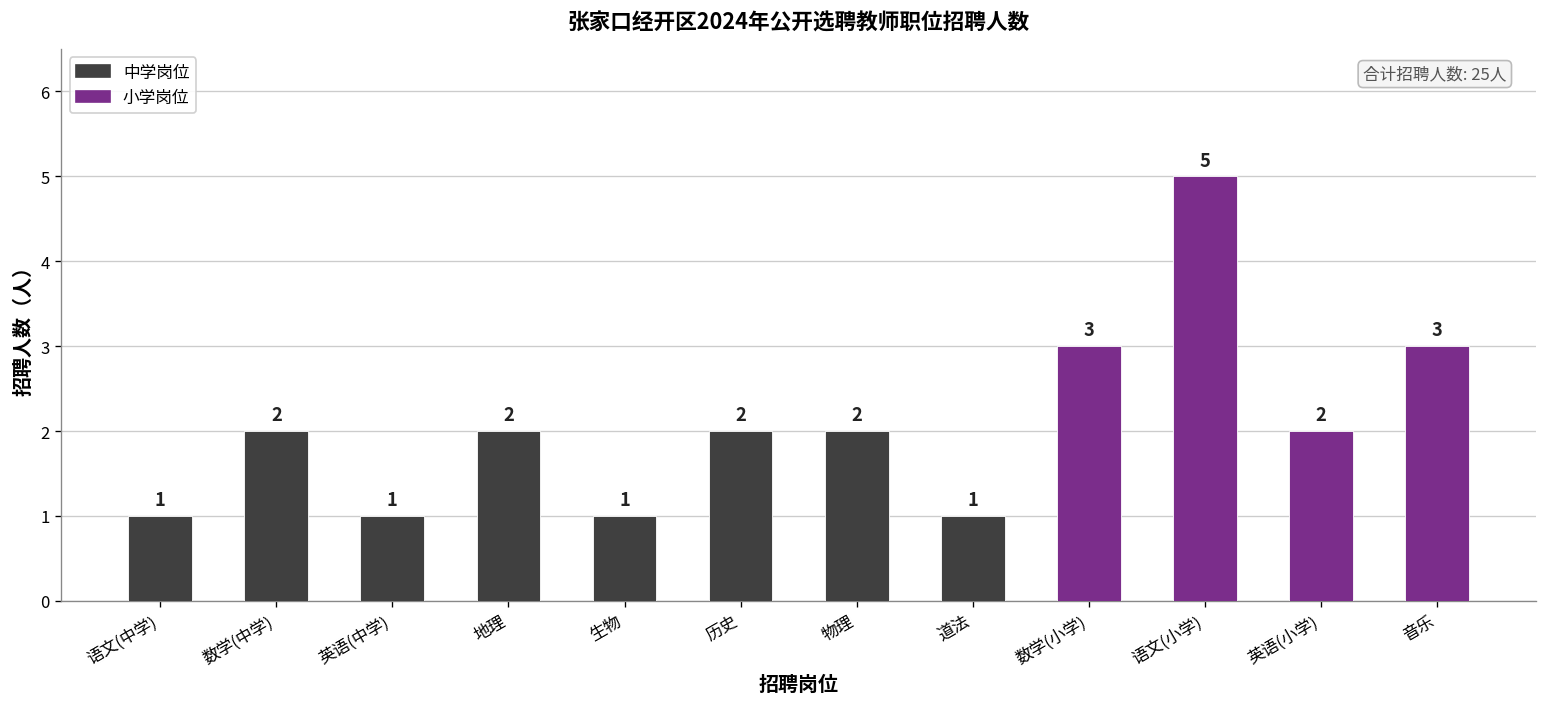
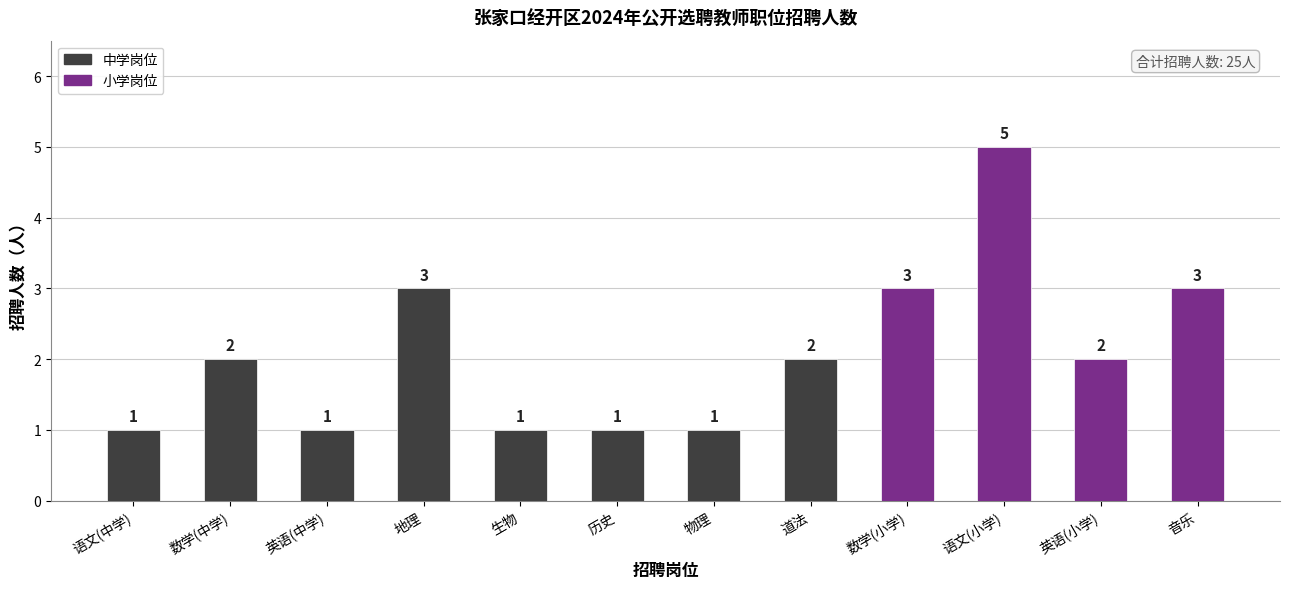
地理: 2 -> 3
历史: 2 -> 1
物理: 2 -> 1
道法: 1 -> 2
